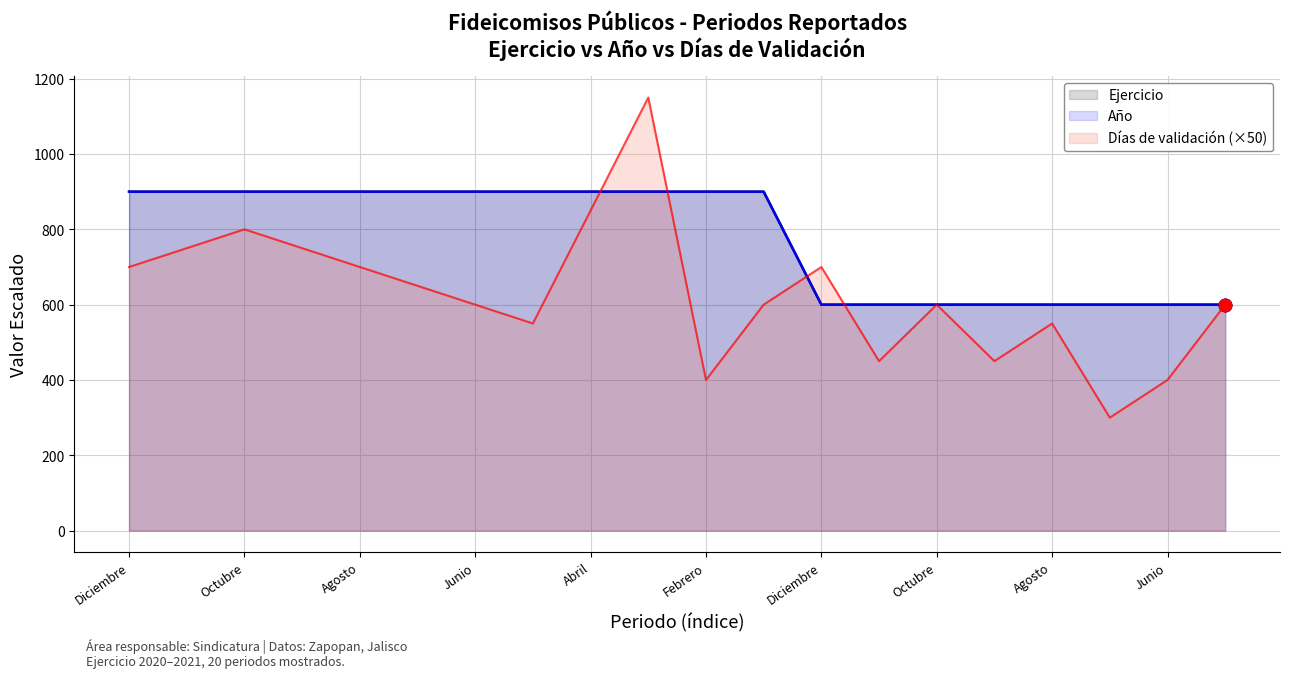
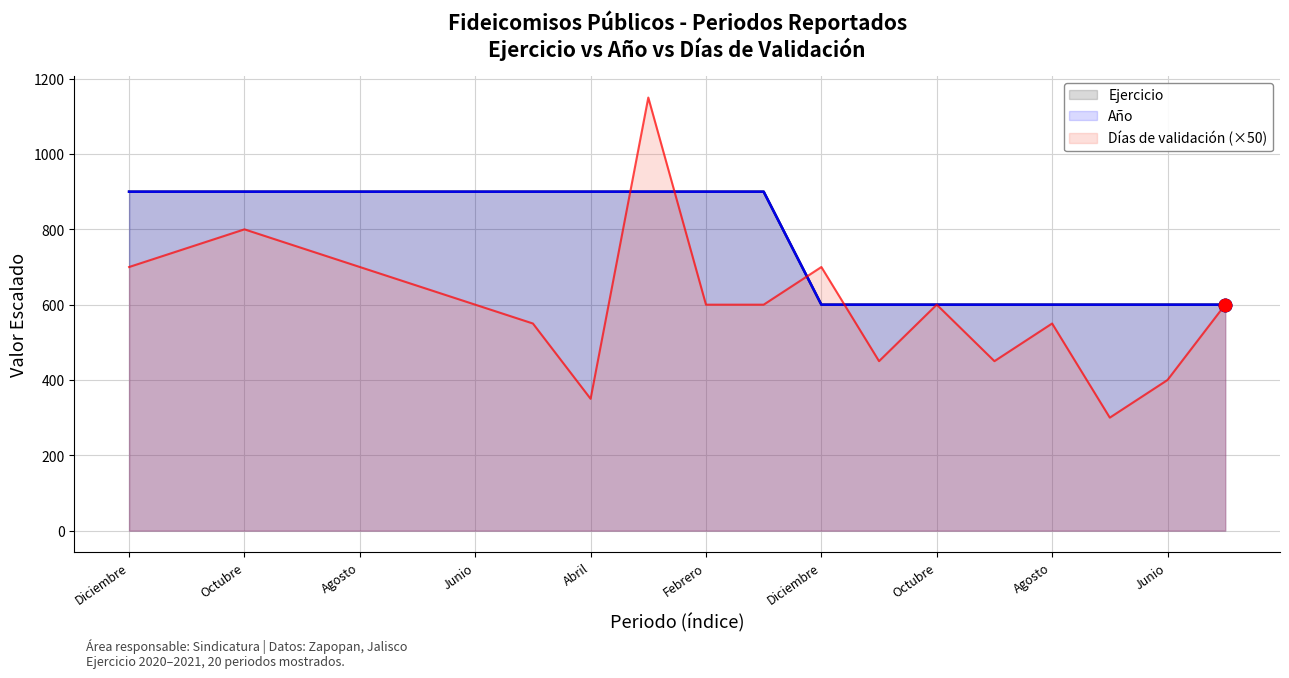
Días de validación (×50), Abril: 850 -> 350
Días de validación (×50), Febrero: 400 -> 600
